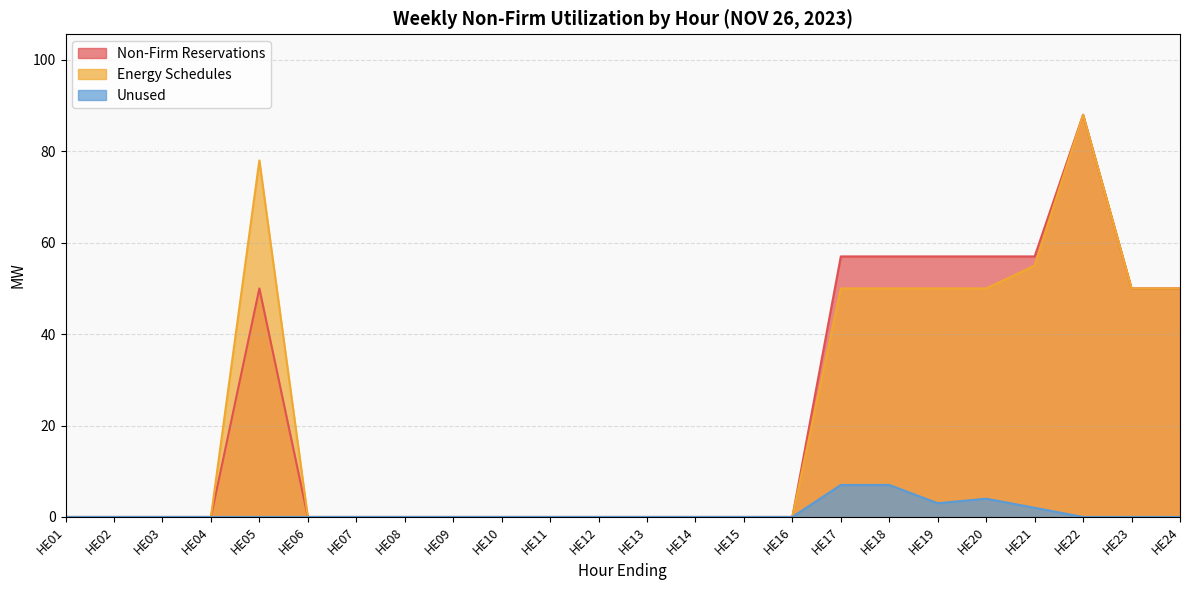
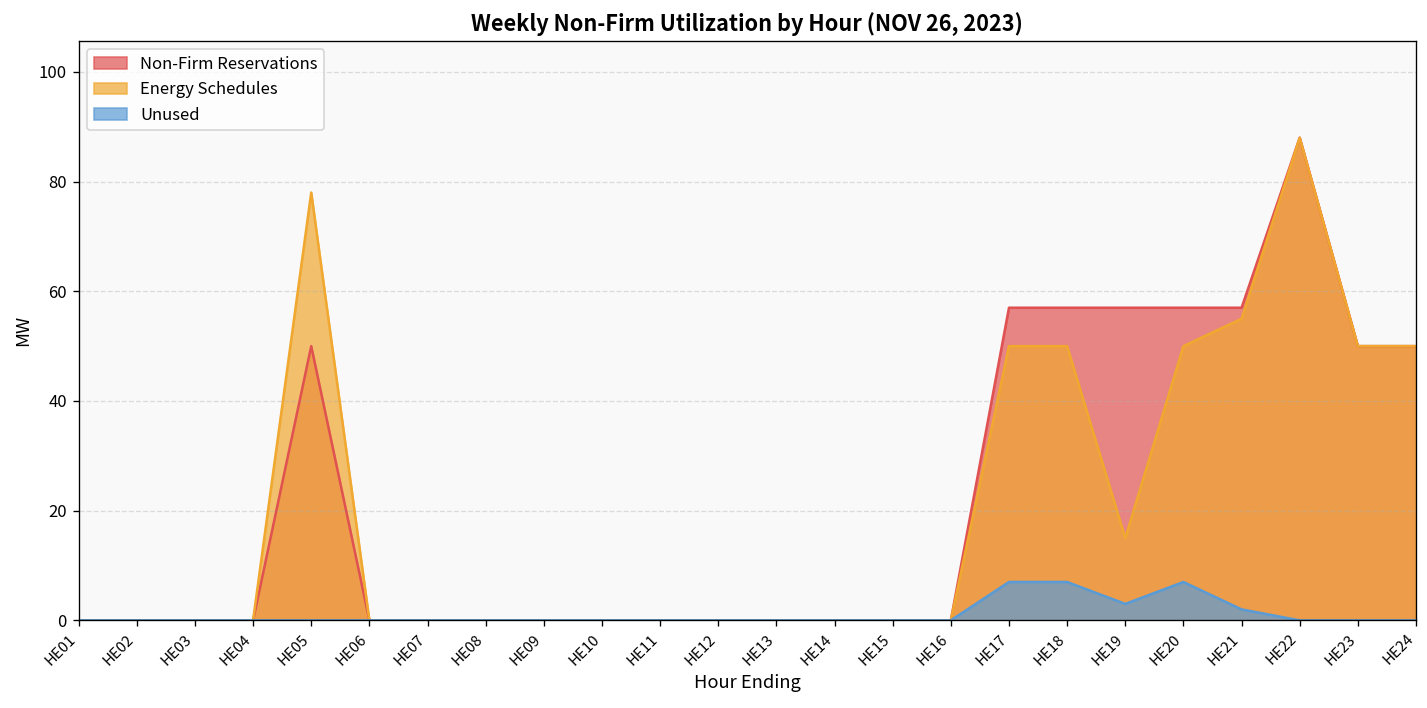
Energy Schedules, HE19: 50 -> 15
Unused, HE20: 4 -> 7
